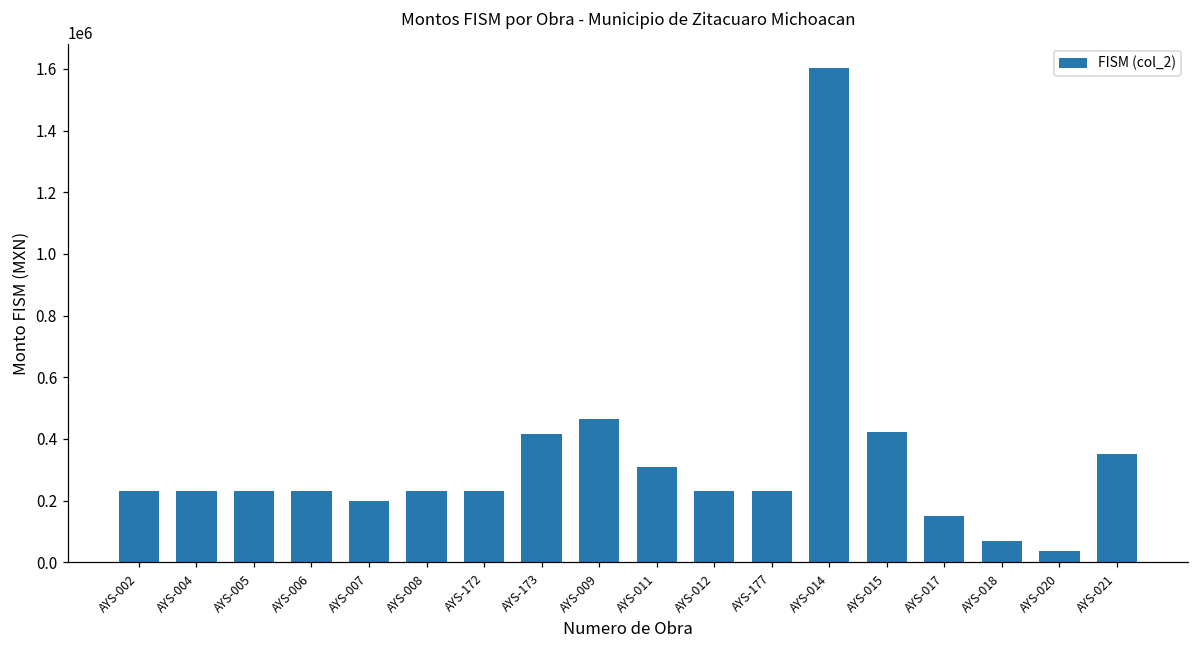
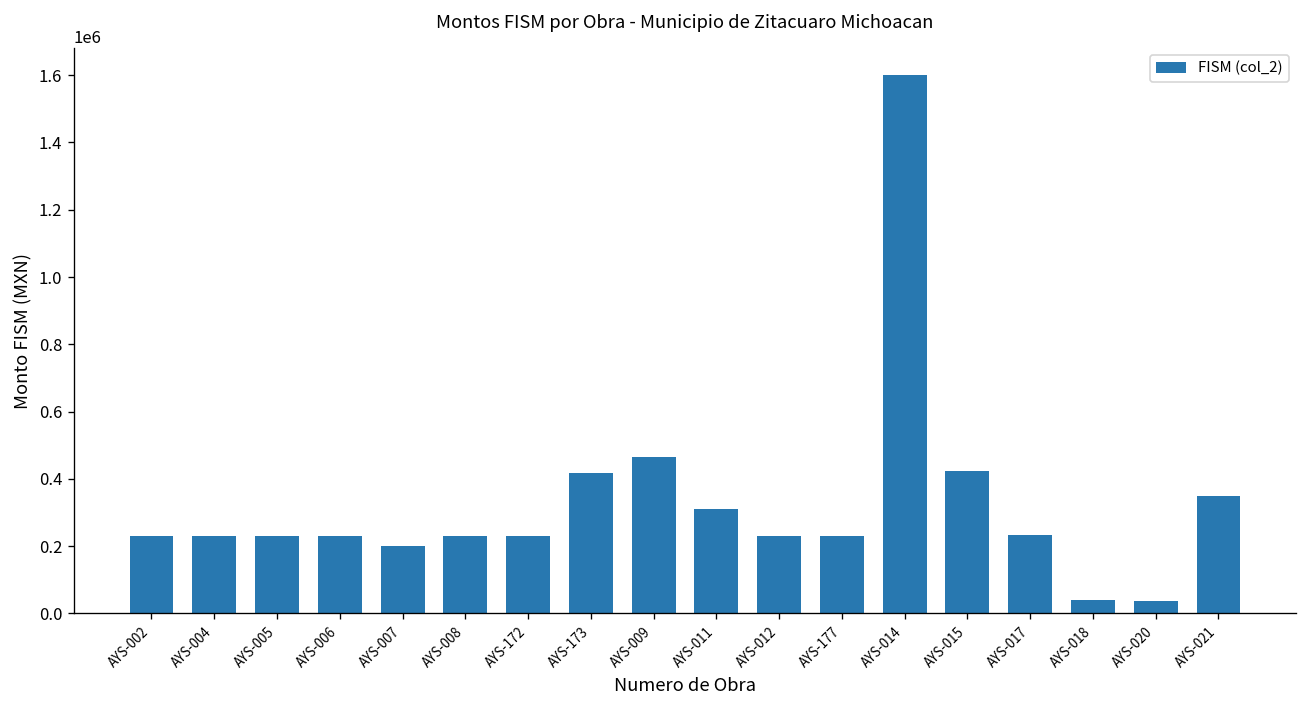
AYS-017: 150000 -> 230000
AYS-018: 70000 -> 40000
